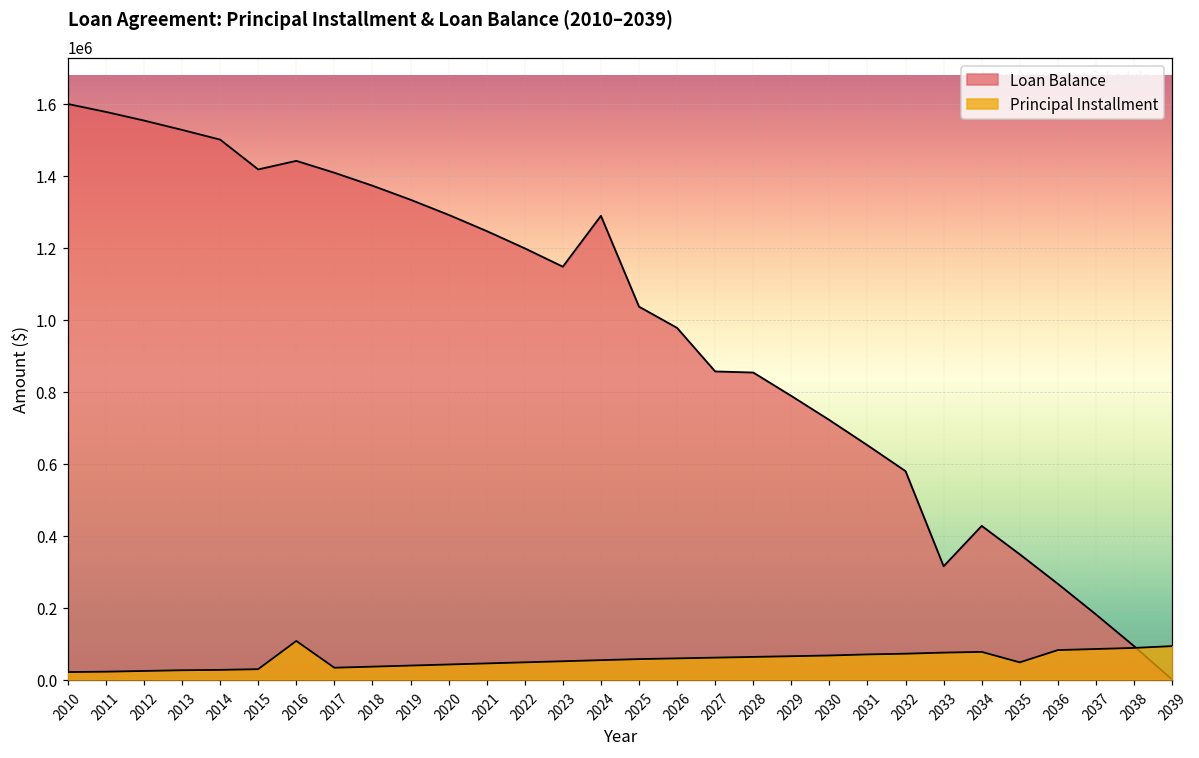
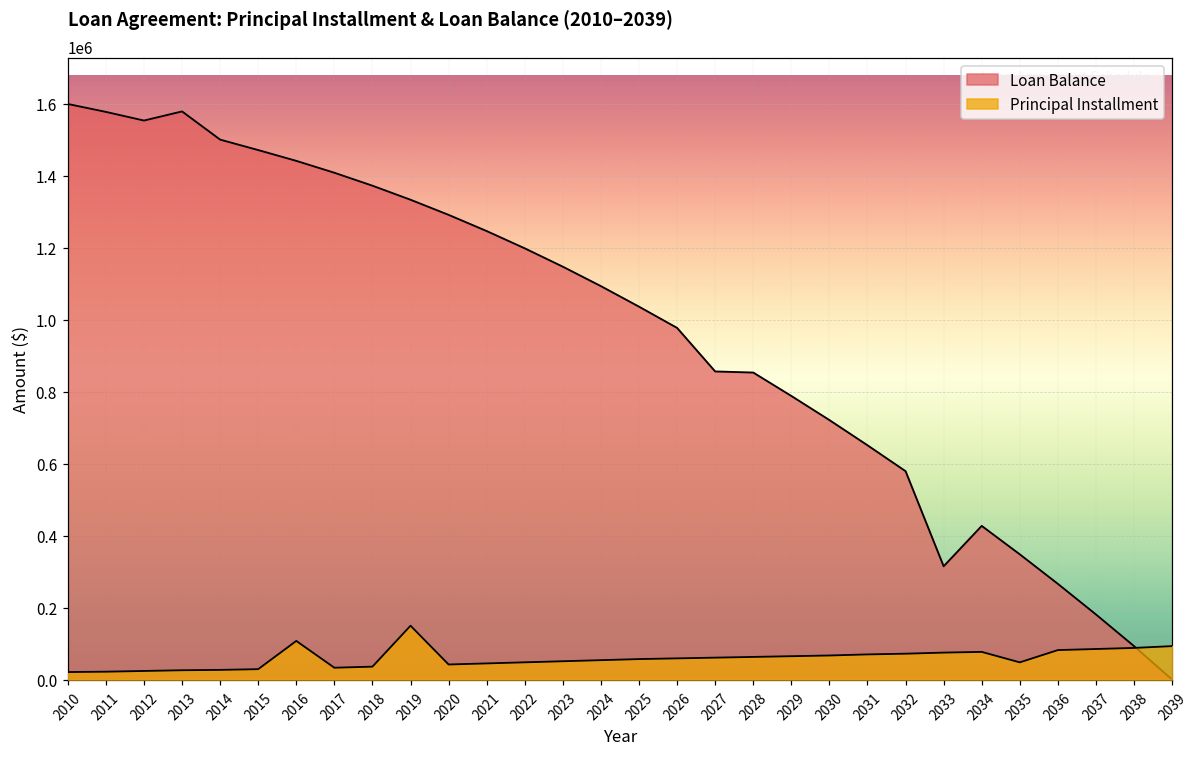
Loan Balance, 2013: 1530000 -> 1580000
Loan Balance, 2015: 1420000 -> 1470000
Principal Installment, 2019: 40000 -> 150000
Loan Balance, 2024: 1290000 -> 1090000
